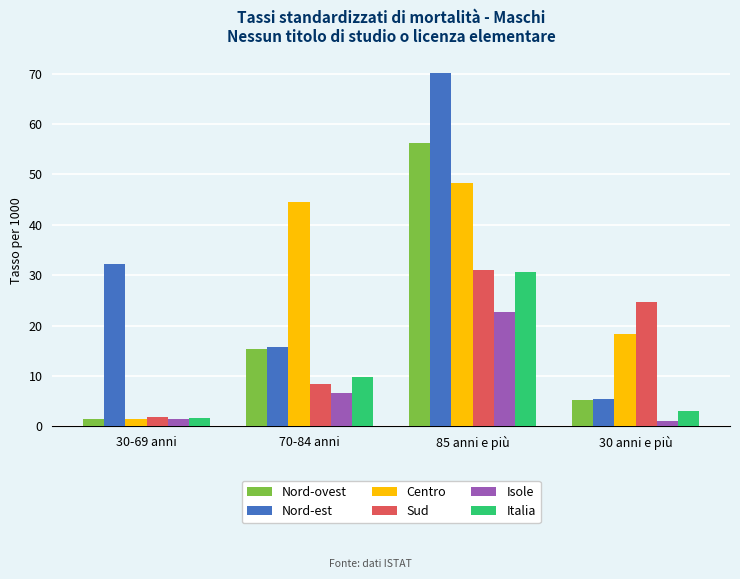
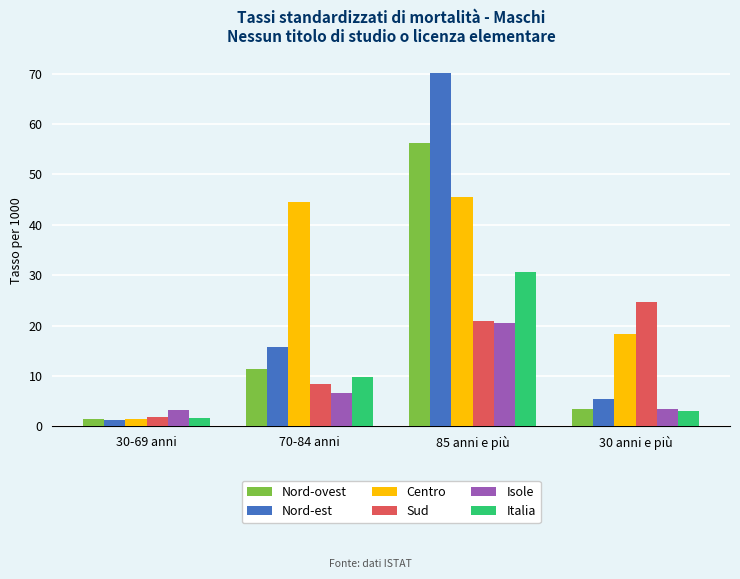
Nord-est, 30-69 anni: 32 -> 1
Isole, 30-69 anni: 2 -> 3
Nord-ovest, 70-84 anni: 15 -> 11
Centro, 85 anni e più: 48 -> 45
Sud, 85 anni e più: 31 -> 21
Isole, 85 anni e più: 23 -> 21
Nord-ovest, 30 anni e più: 5 -> 3
Isole, 30 anni e più: 1 -> 3
